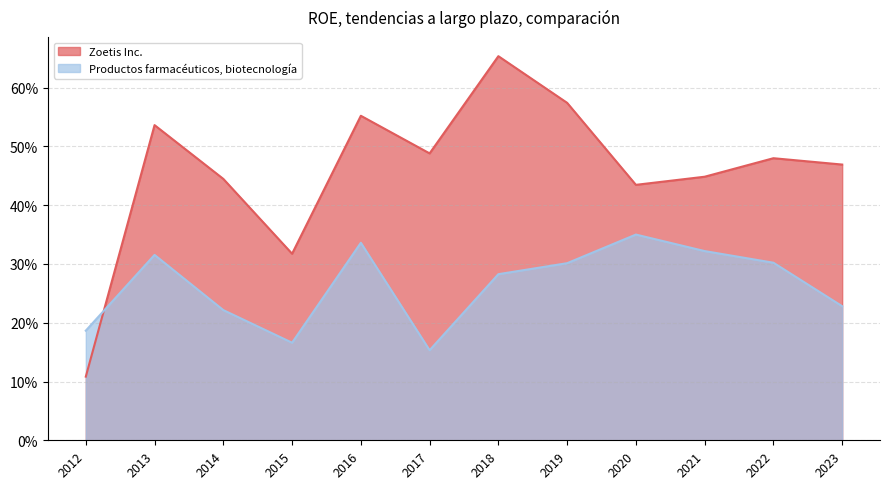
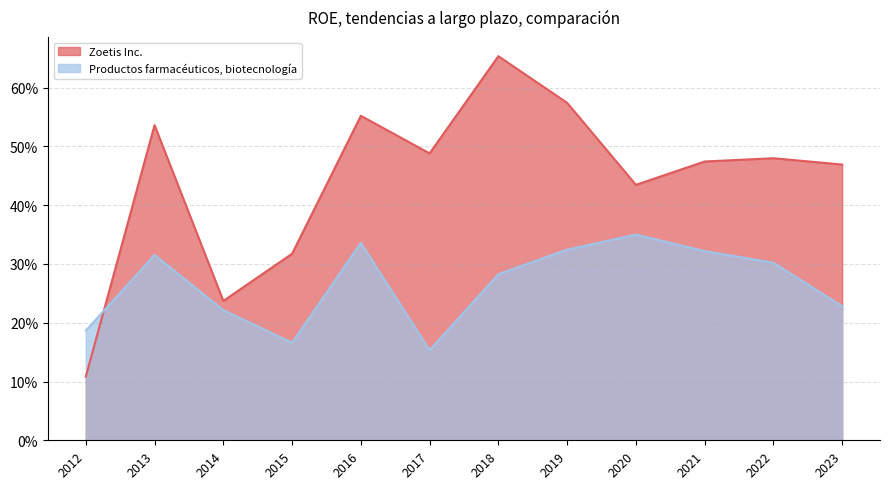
Zoetis Inc., 2014: 44% -> 24%
Productos farmacéuticos, biotecnología, 2019: 30% -> 32%
Zoetis Inc., 2021: 45% -> 47%
